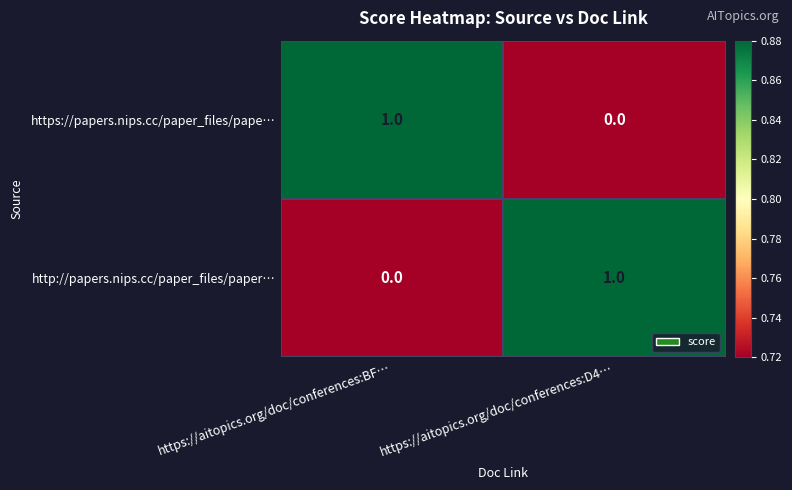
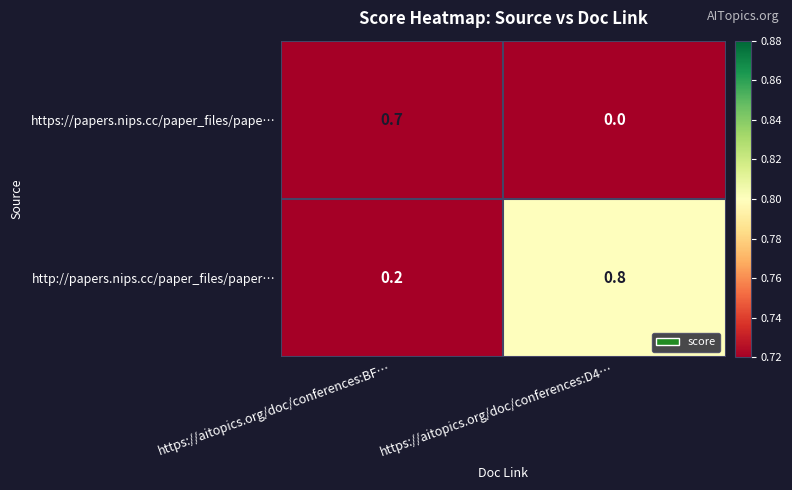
https://papers.nips.cc/paper_files/pape…, https://aitopics.org/doc/conferences:BF…: 1.0 -> 0.7
http://papers.nips.cc/paper_files/paper…, https://aitopics.org/doc/conferences:BF…: 0.0 -> 0.2
http://papers.nips.cc/paper_files/paper…, https://aitopics.org/doc/conferences:D4…: 1.0 -> 0.8
